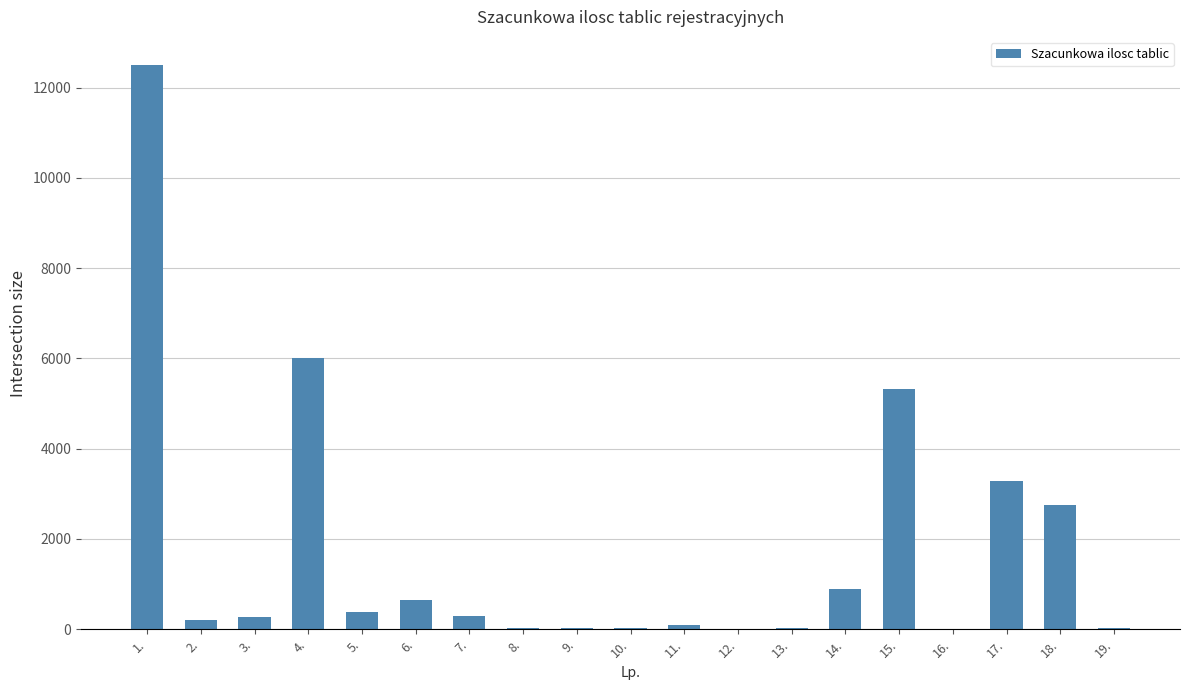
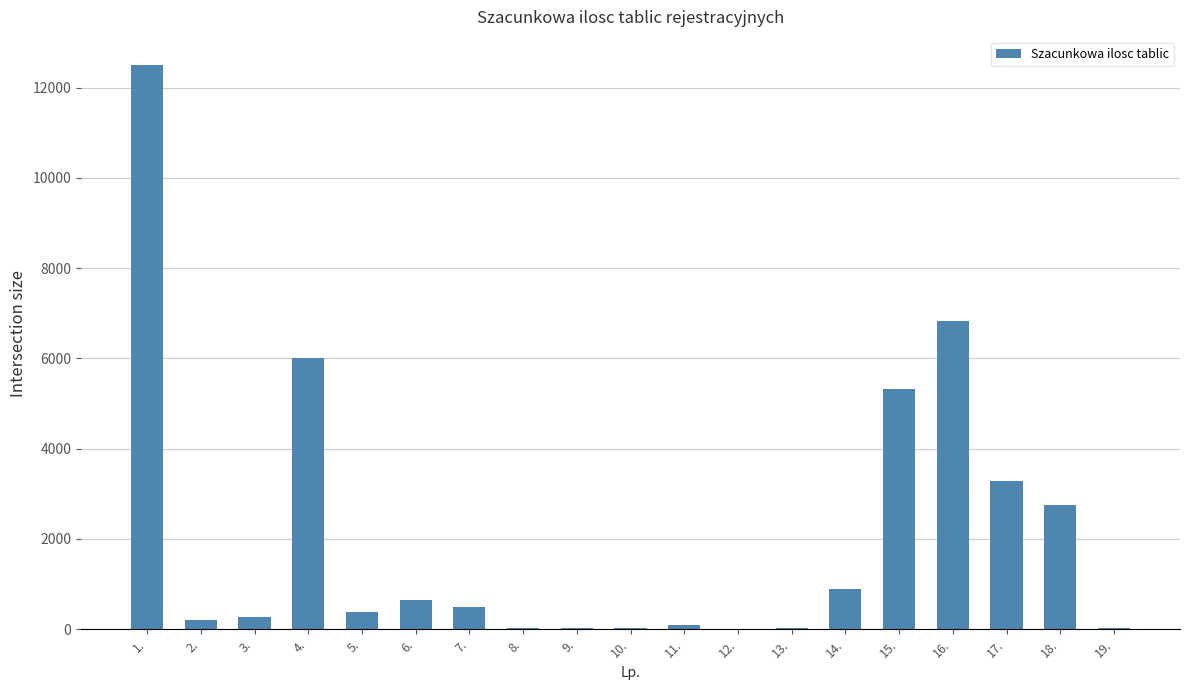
7.: 300 -> 500
16.: 0 -> 6800
